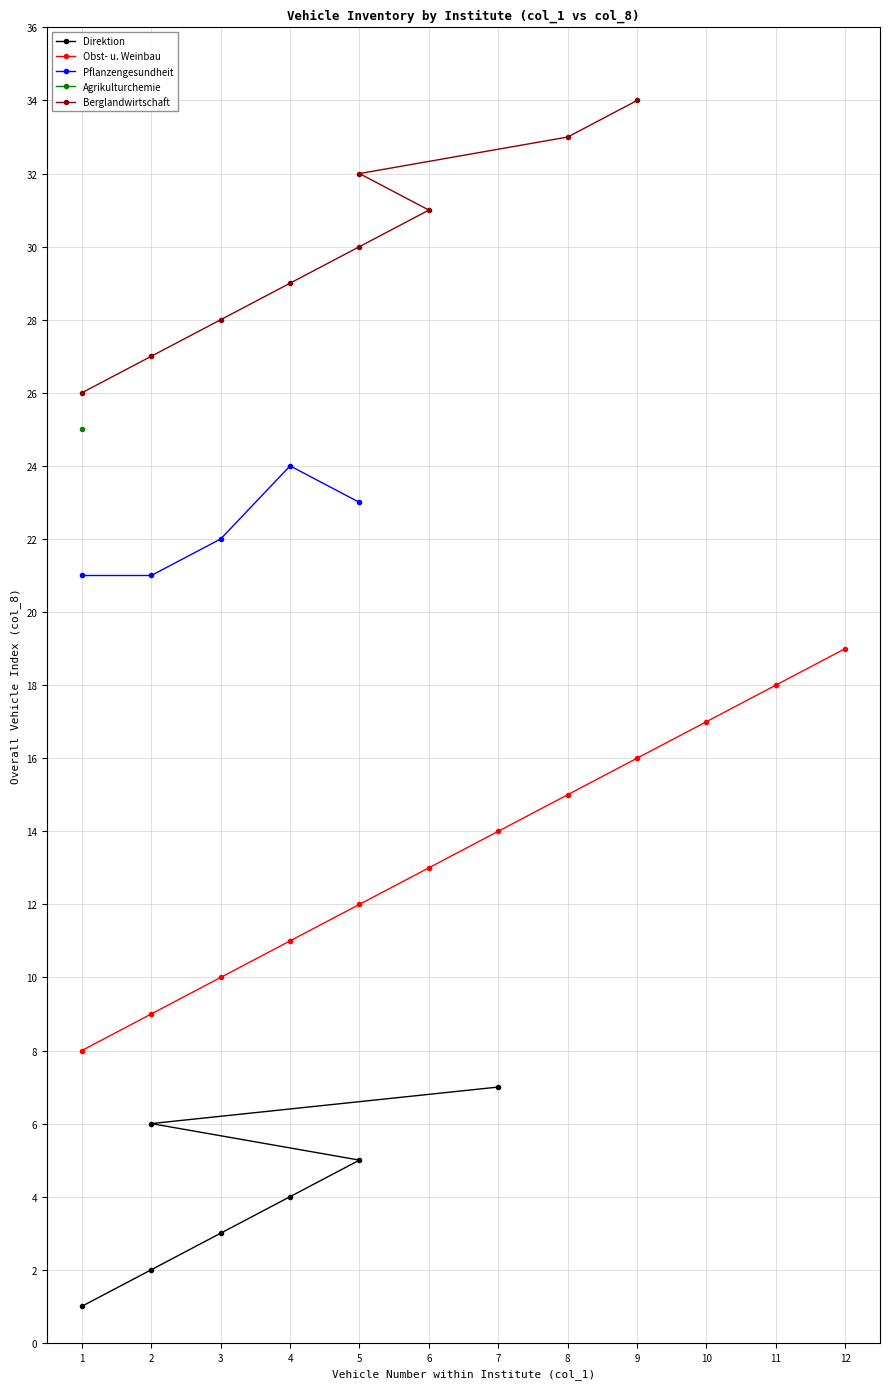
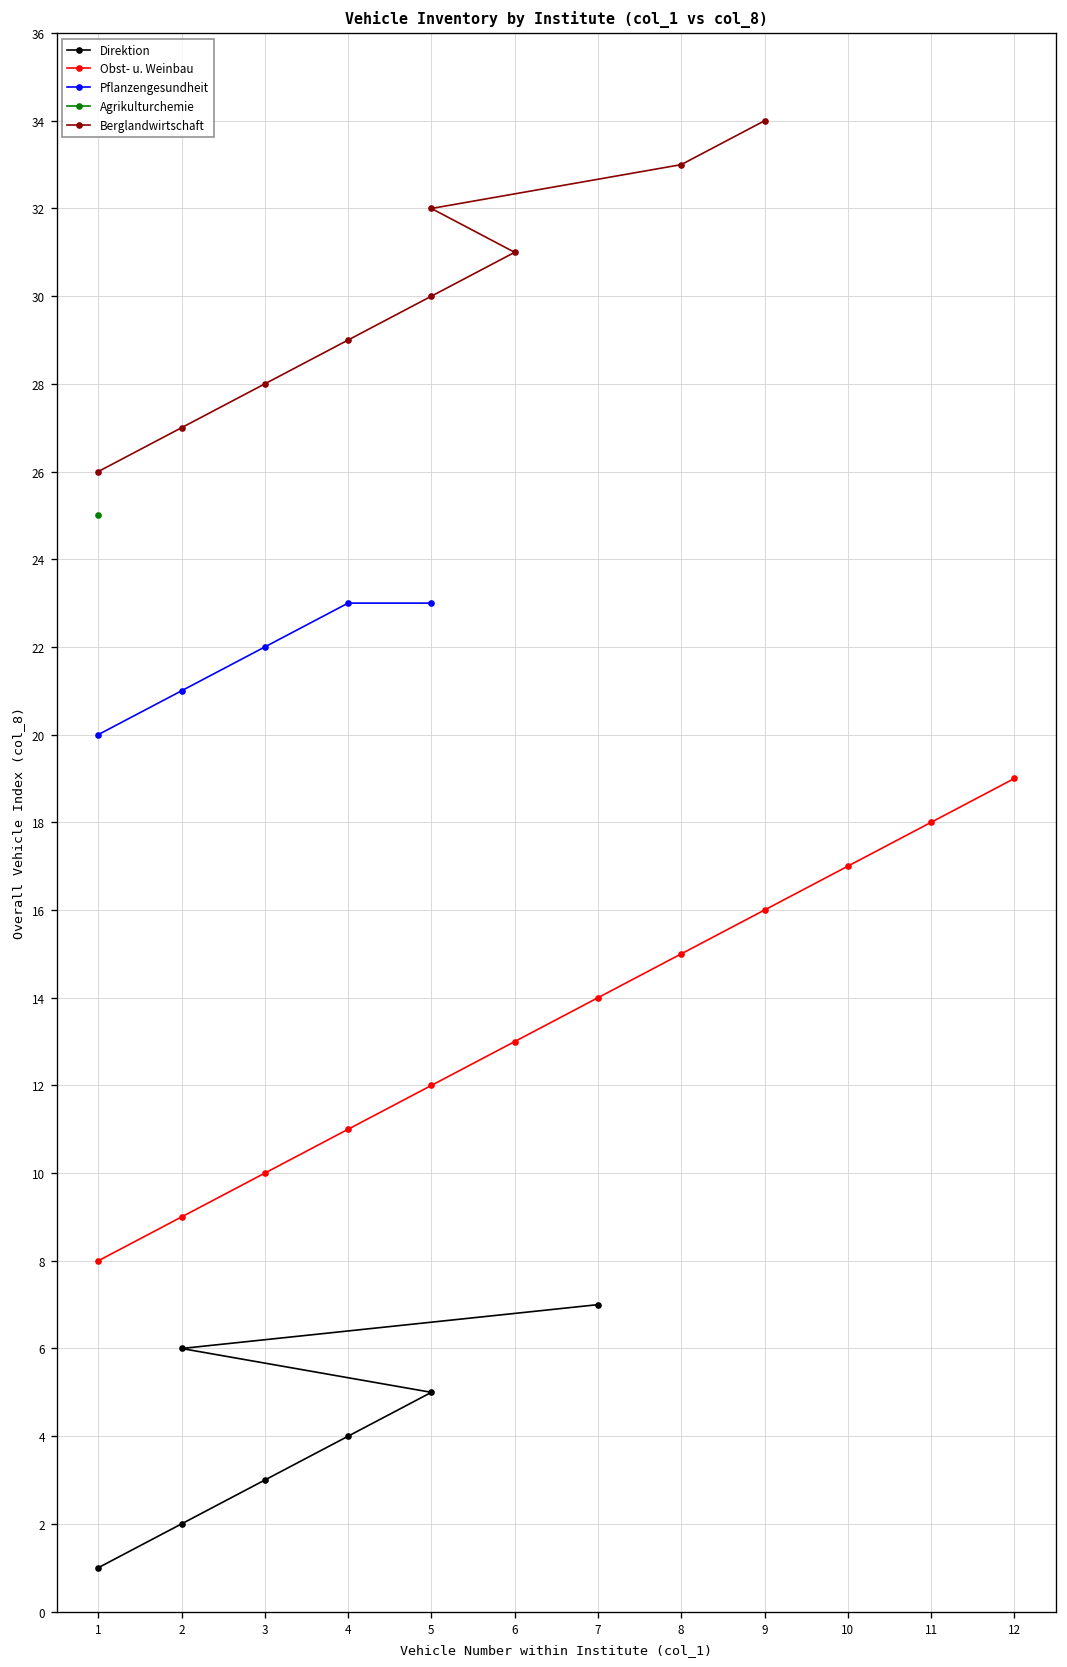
Pflanzengesundheit, 1: 21 -> 20
Pflanzengesundheit, 4: 24 -> 23
